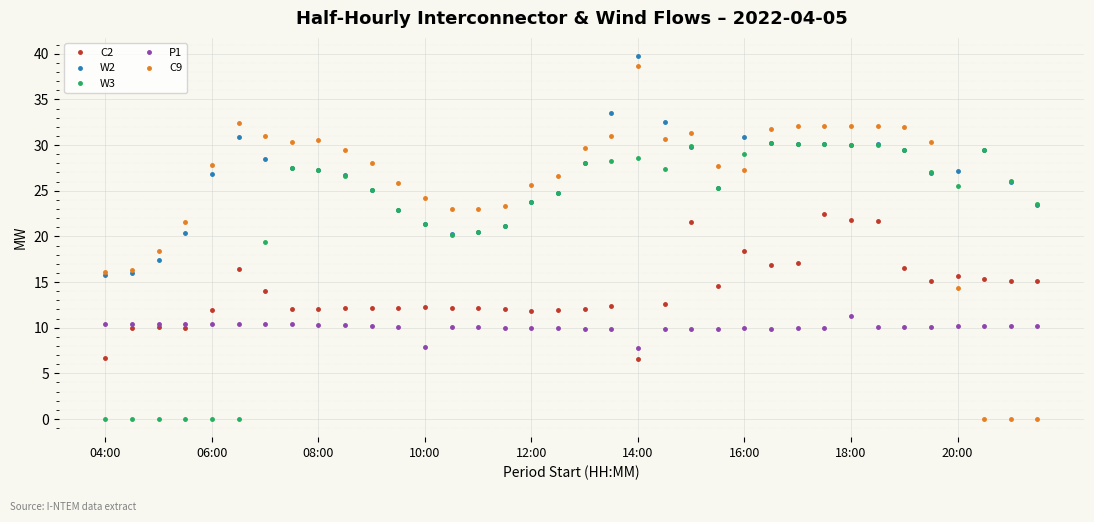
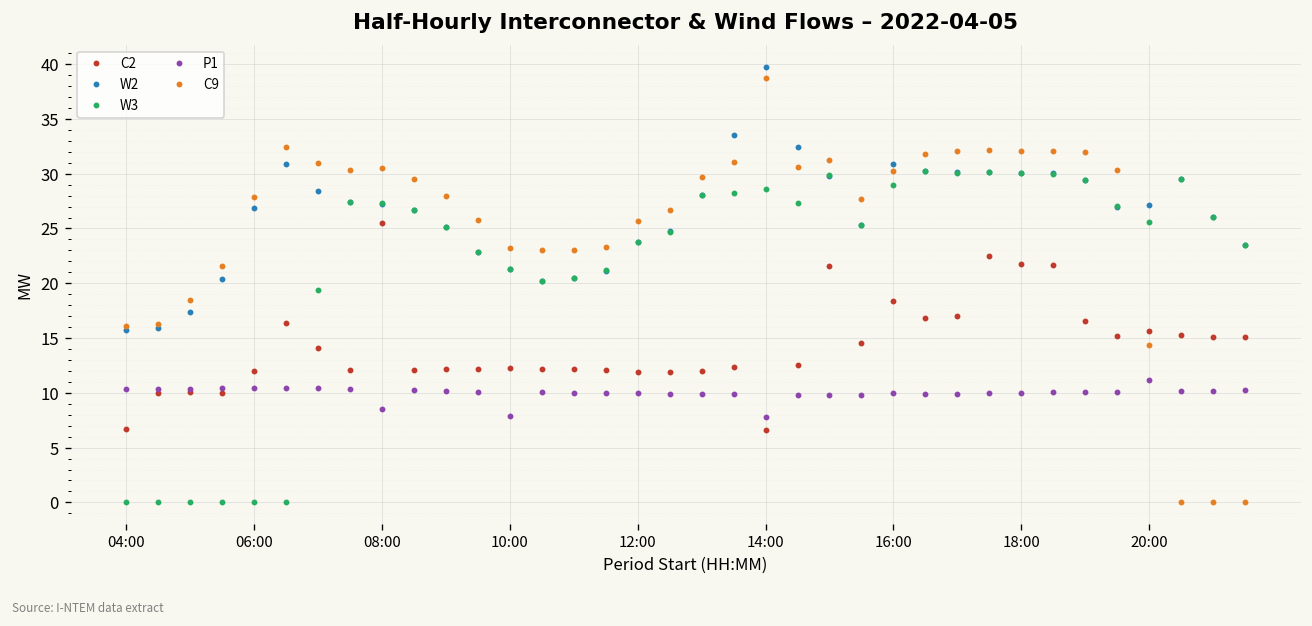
C2, 08:00: 12 -> 26
P1, 08:00: 10 -> 9
C9, 10:00: 24 -> 23
C9, 16:00: 27 -> 30
P1, 18:00: 11 -> 10
P1, 20:00: 10 -> 11
